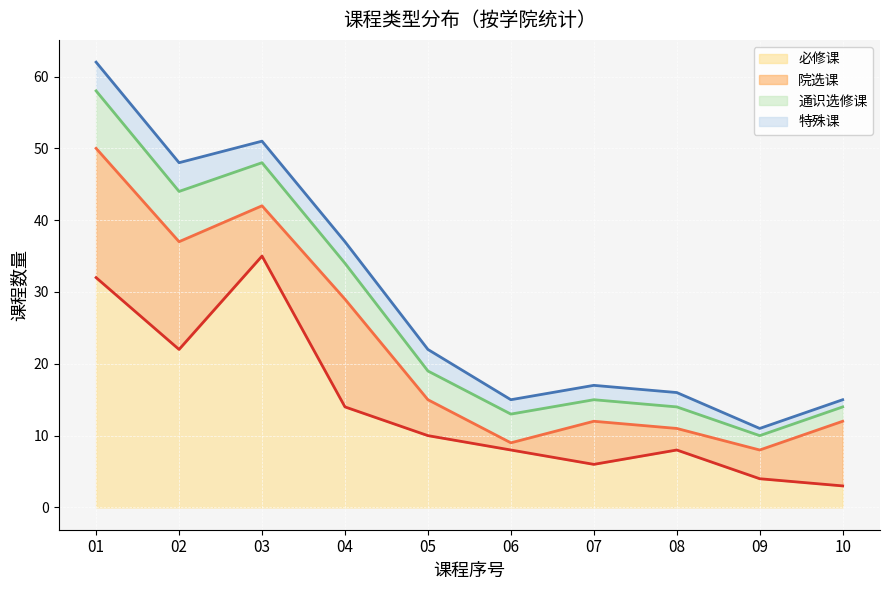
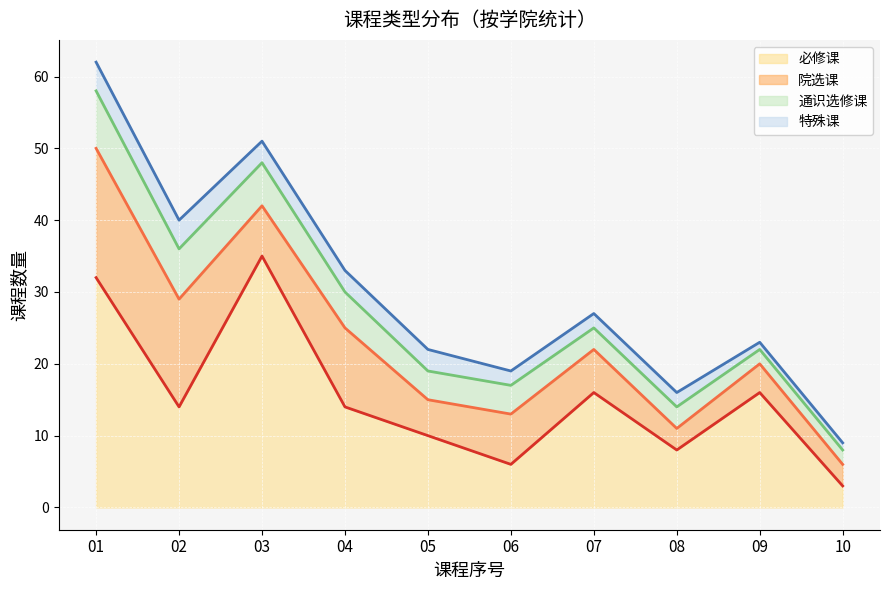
必修课, 02: 22 -> 14
院选课, 04: 15 -> 11
必修课, 06: 8 -> 6
院选课, 06: 1 -> 7
必修课, 07: 6 -> 16
必修课, 09: 4 -> 16
院选课, 10: 9 -> 3
